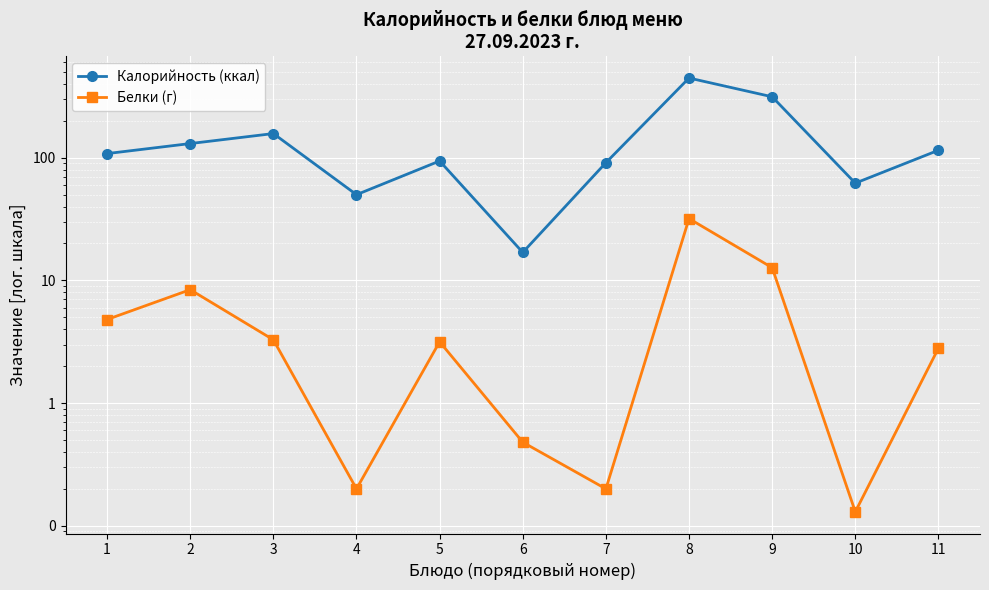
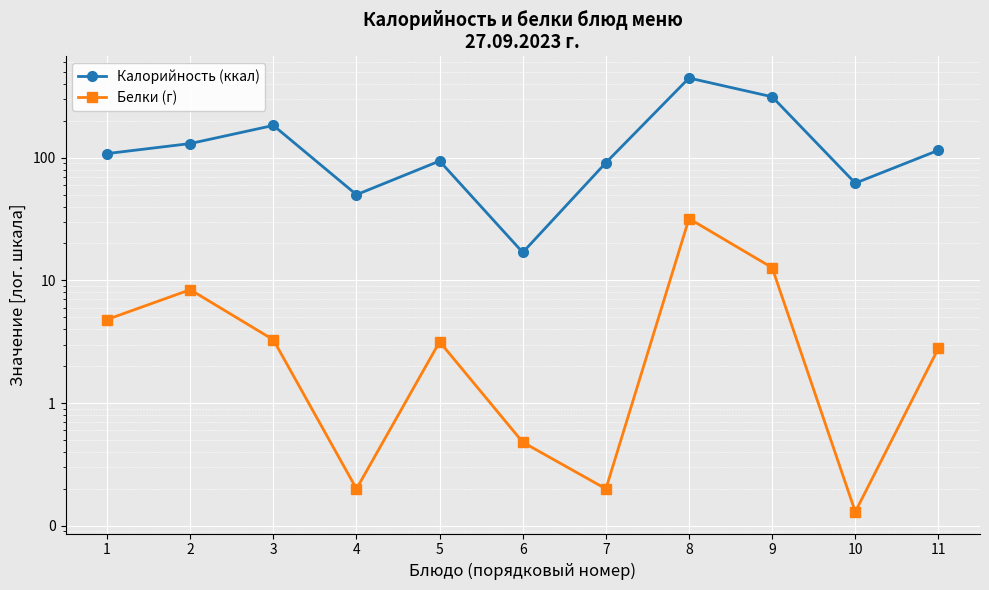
Калорийность (ккал), 3: 160 -> 180
